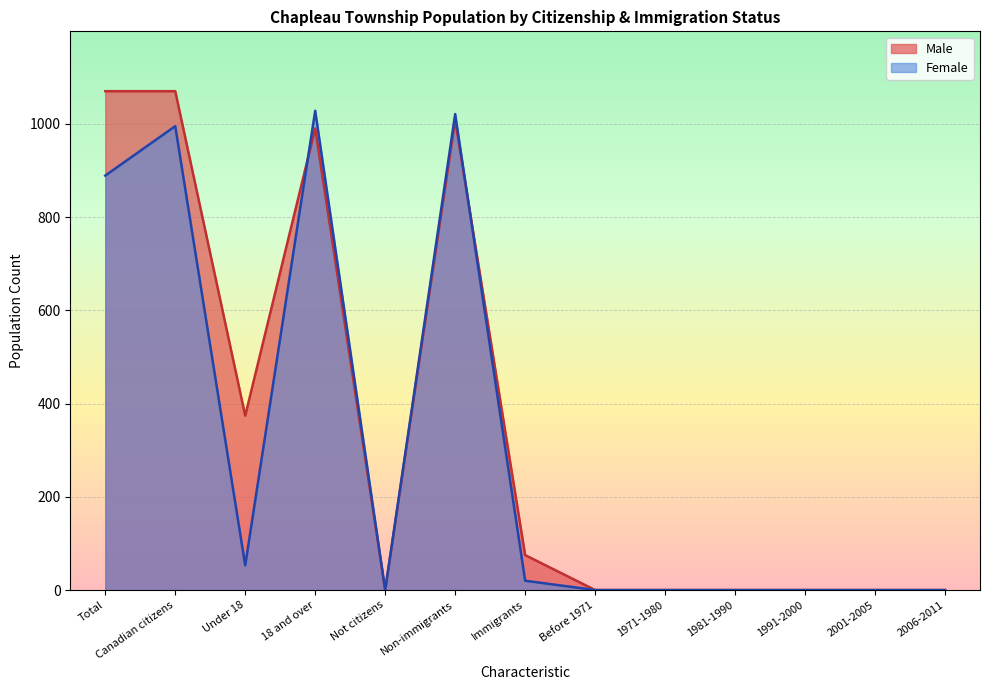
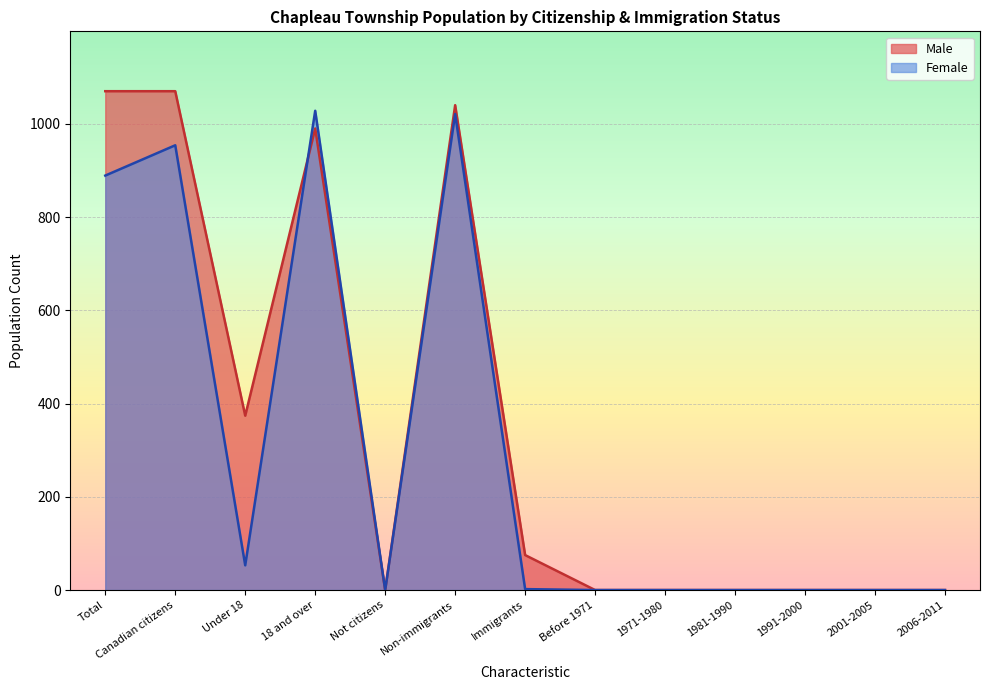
Female, Canadian citizens: 1000 -> 950
Male, Non-immigrants: 1010 -> 1040
Female, Immigrants: 20 -> 0
